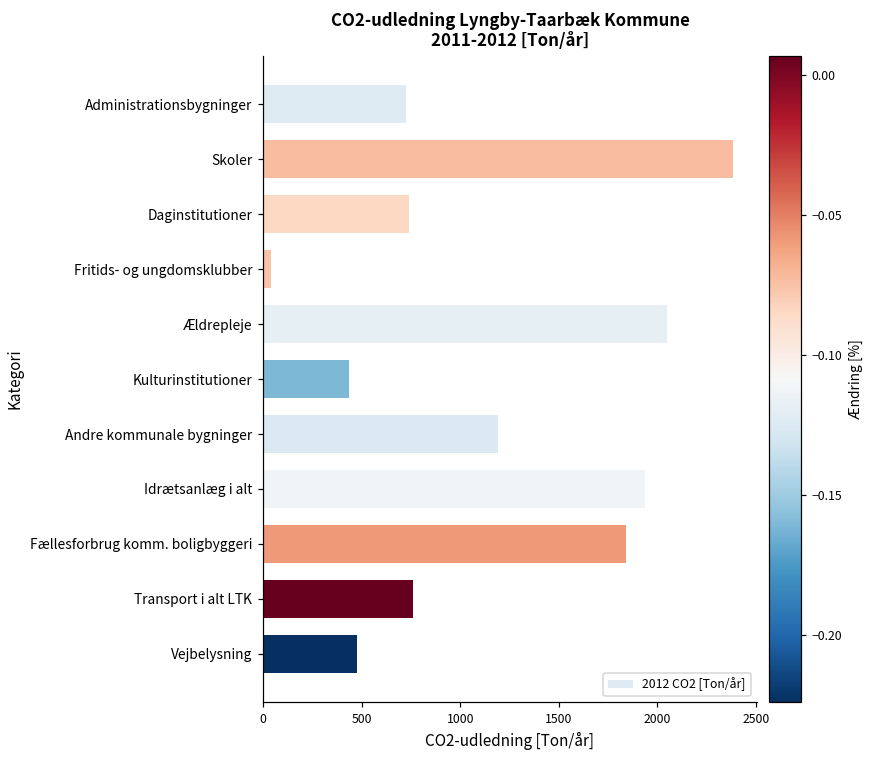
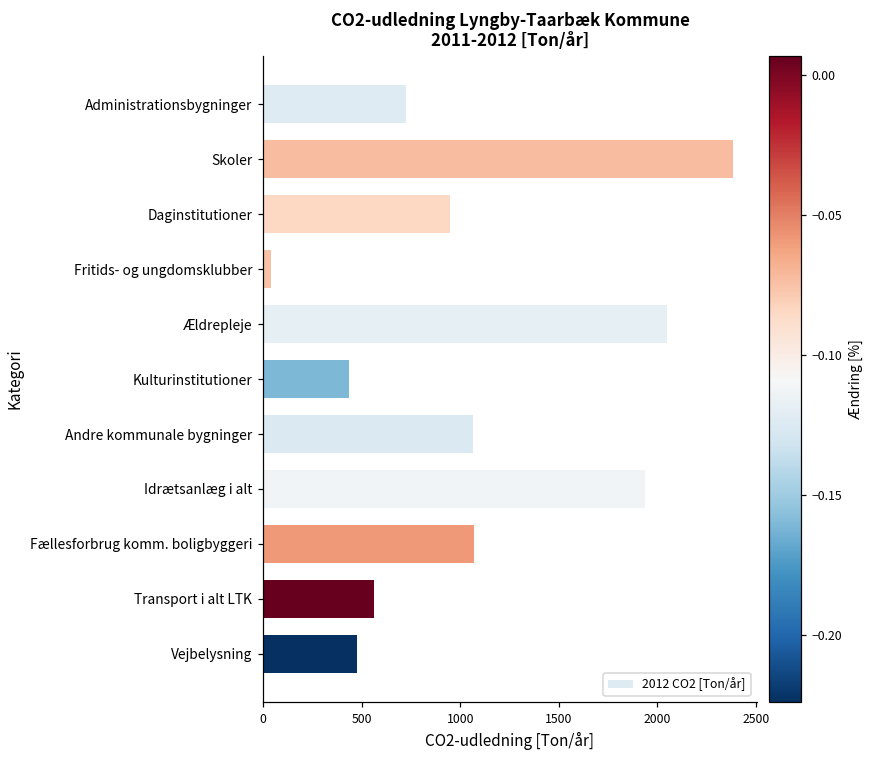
Daginstitutioner: 740 -> 950
Andre kommunale bygninger: 1190 -> 1060
Fællesforbrug komm. boligbyggeri: 1840 -> 1070
Transport i alt LTK: 760 -> 560
